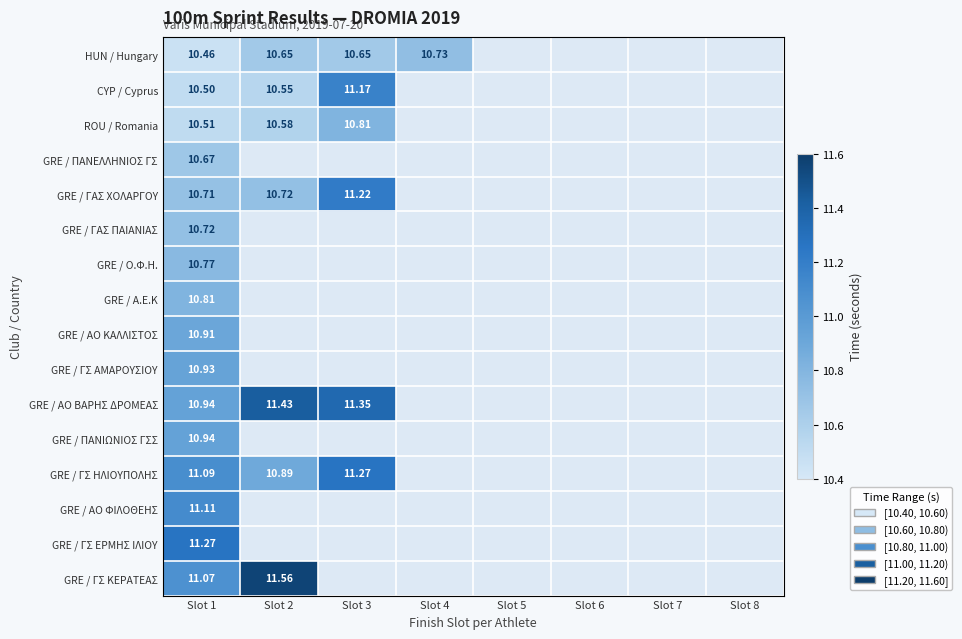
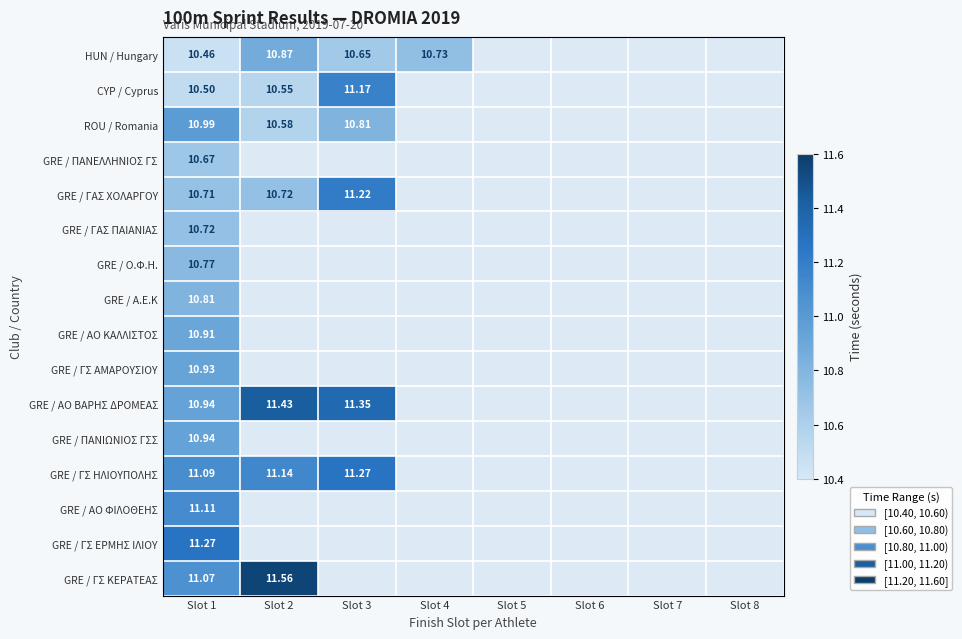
HUN / Hungary, Slot 2: 10.65 -> 10.87
ROU / Romania, Slot 1: 10.51 -> 10.99
GRE / ΓΣ ΗΛΙΟΥΠΟΛΗΣ, Slot 2: 10.89 -> 11.14
